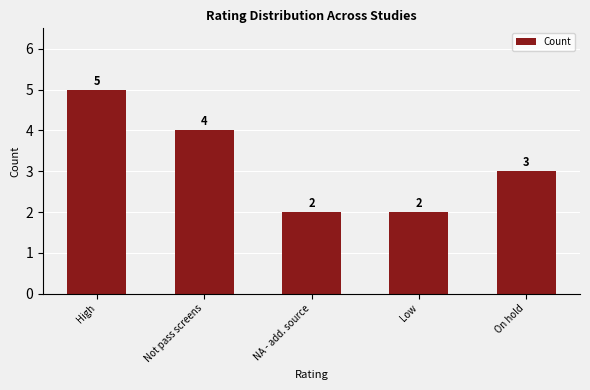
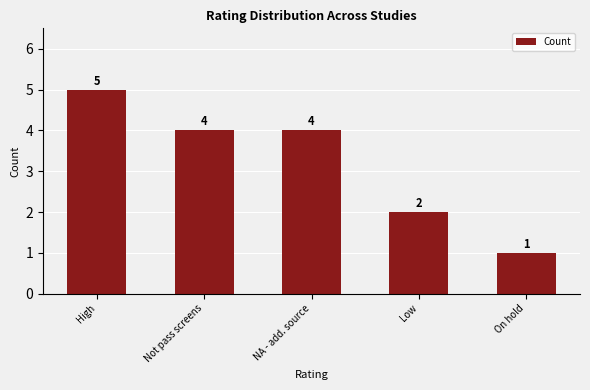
NA - add. source: 2 -> 4
On hold: 3 -> 1
